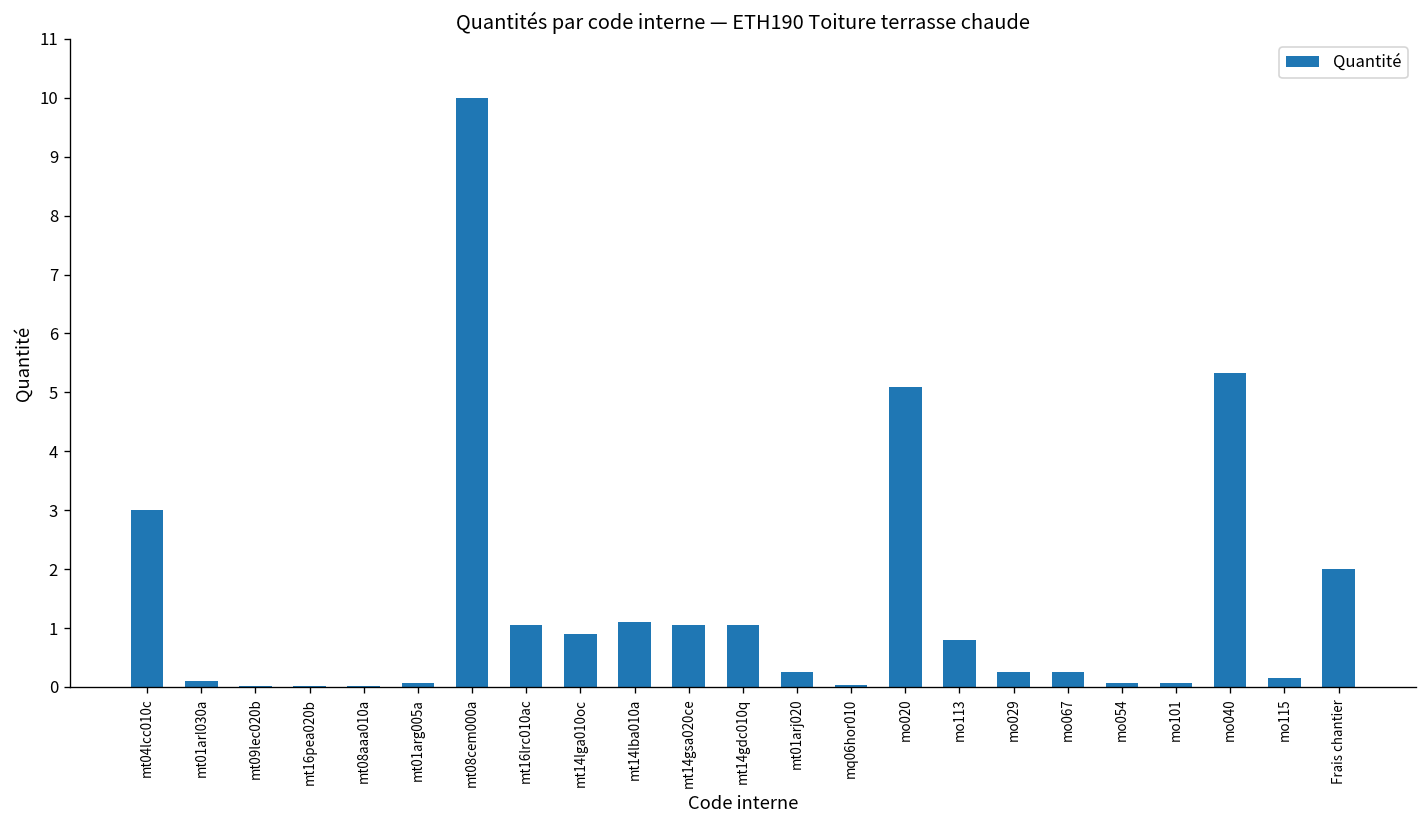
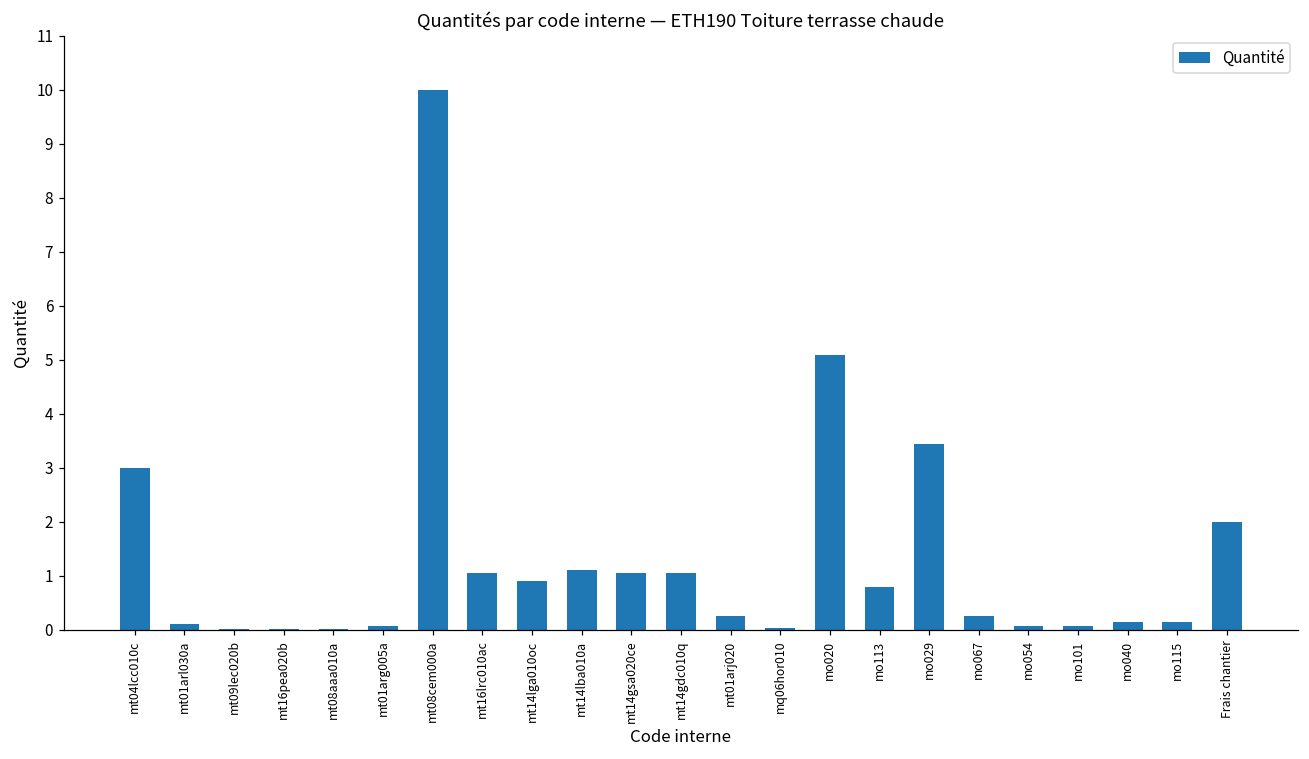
mo029: 0.3 -> 3.4
mo040: 5.3 -> 0.1
